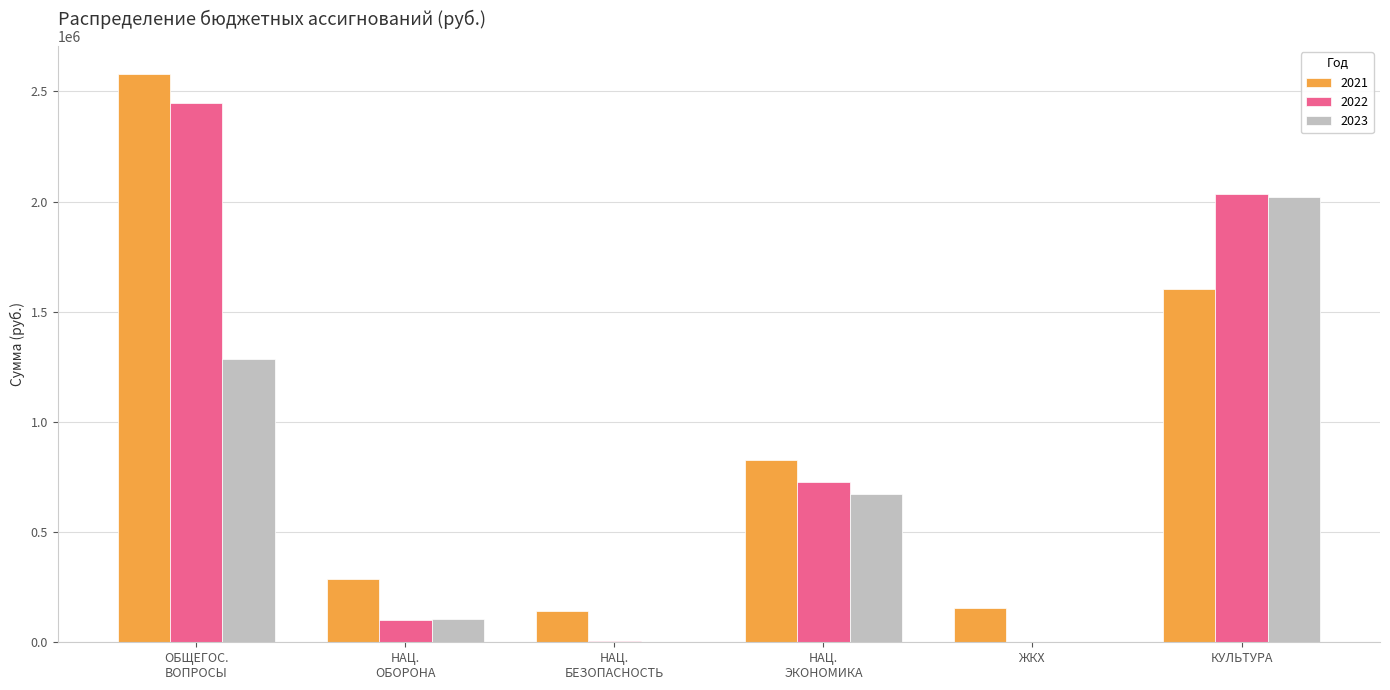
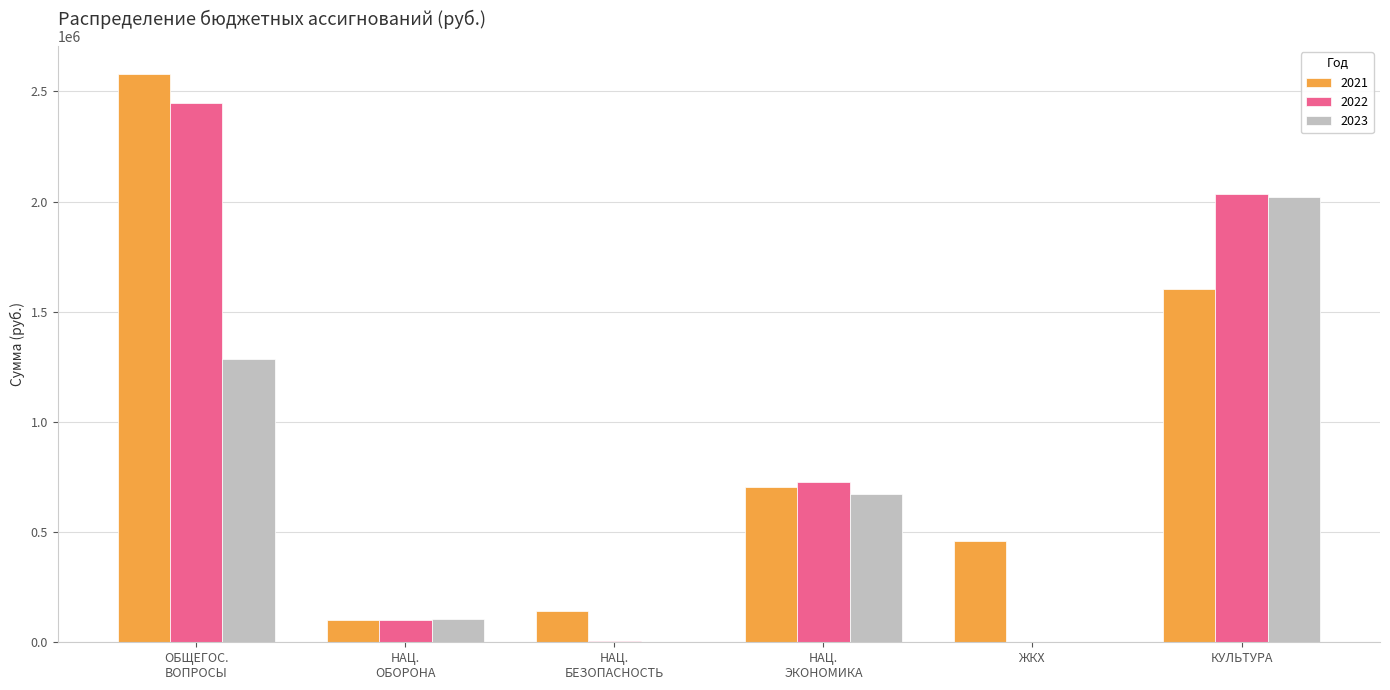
2021, НАЦ. ОБОРОНА: 290000 -> 100000
2021, НАЦ. ЭКОНОМИКА: 830000 -> 700000
2021, ЖКХ: 150000 -> 460000
